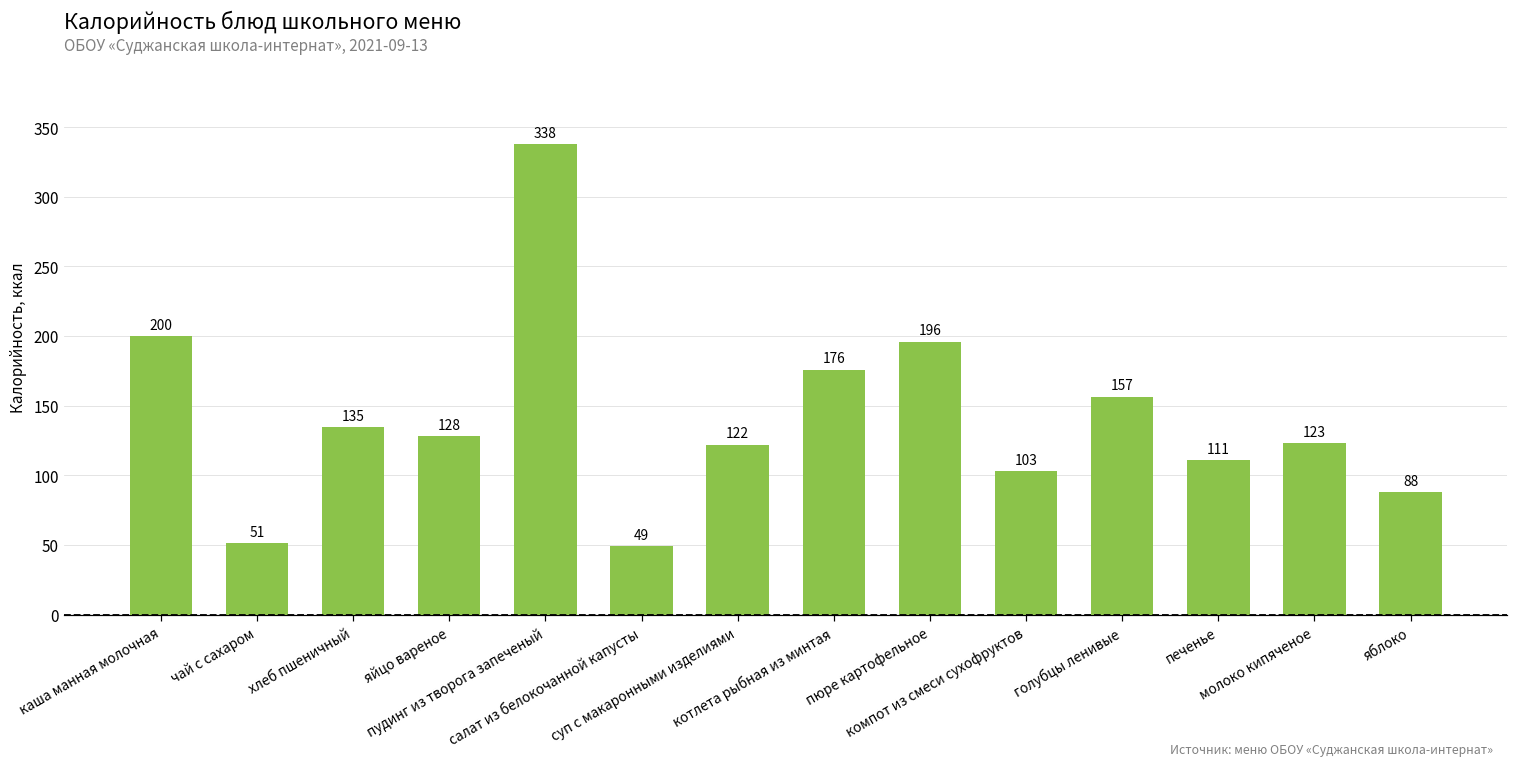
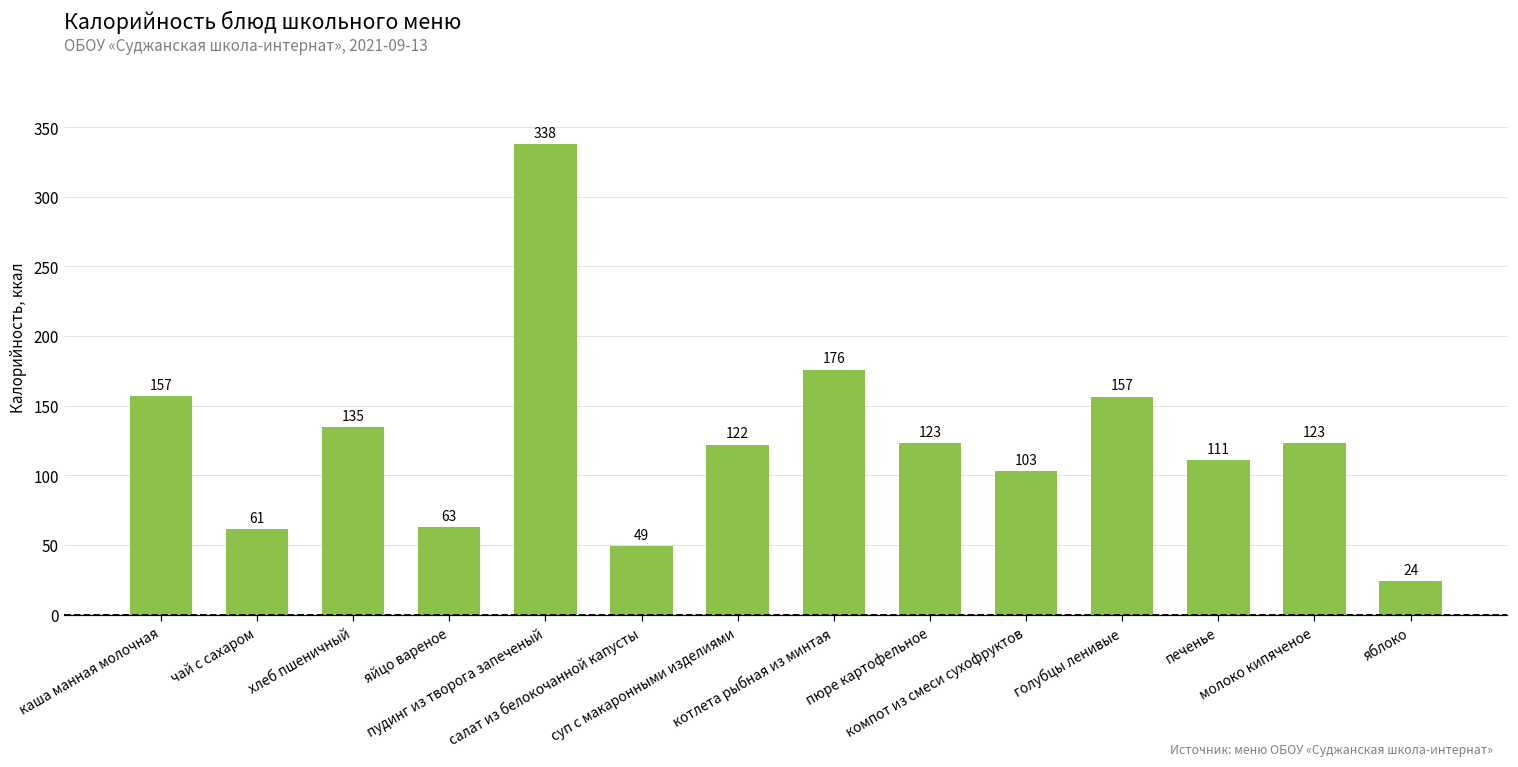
каша манная молочная: 200 -> 157
чай с сахаром: 51 -> 61
яйцо вареное: 128 -> 63
пюре картофельное: 196 -> 123
яблоко: 88 -> 24
